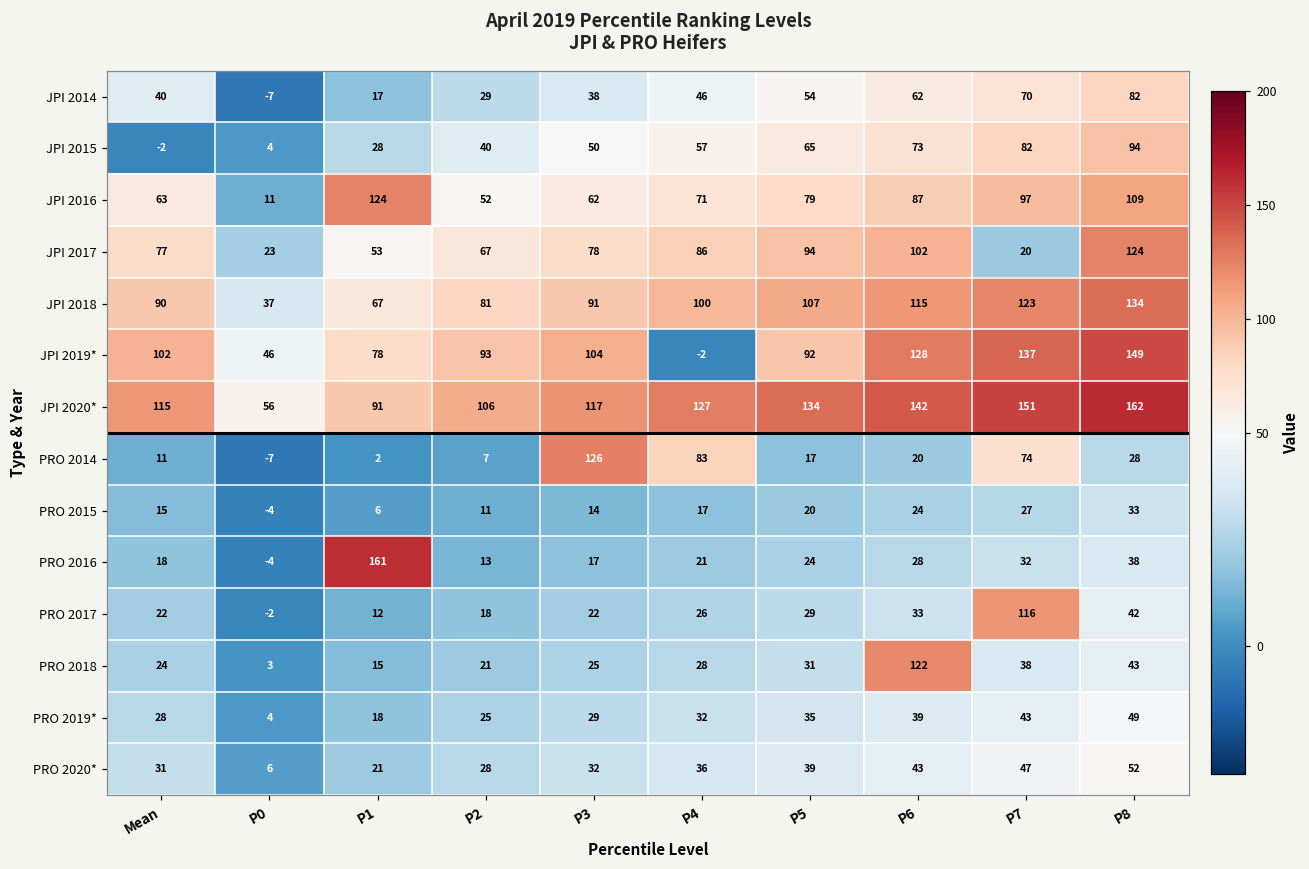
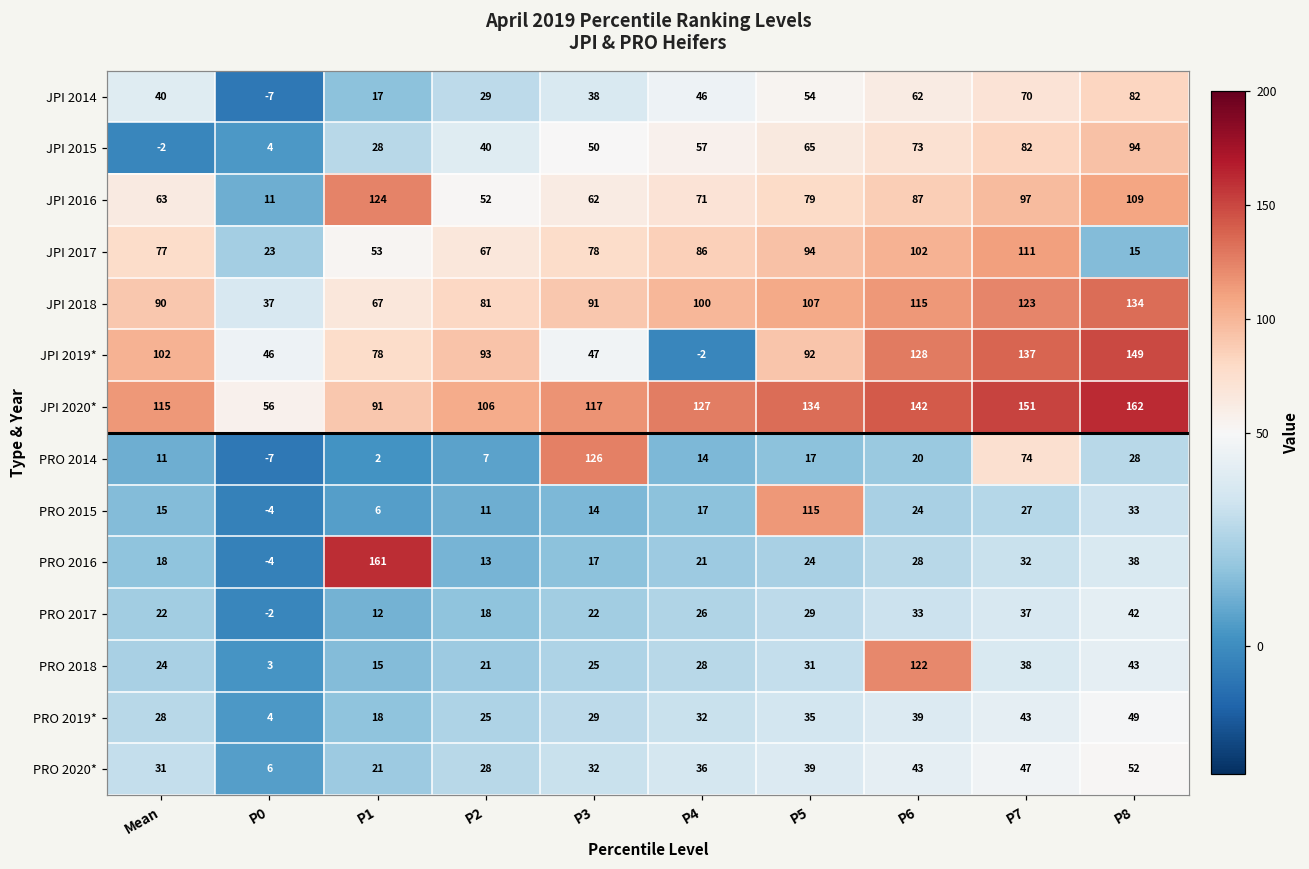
JPI 2017, P7: 20 -> 111
JPI 2017, P8: 124 -> 15
JPI 2019*, P3: 104 -> 47
PRO 2014, P4: 83 -> 14
PRO 2015, P5: 20 -> 115
PRO 2017, P7: 116 -> 37
